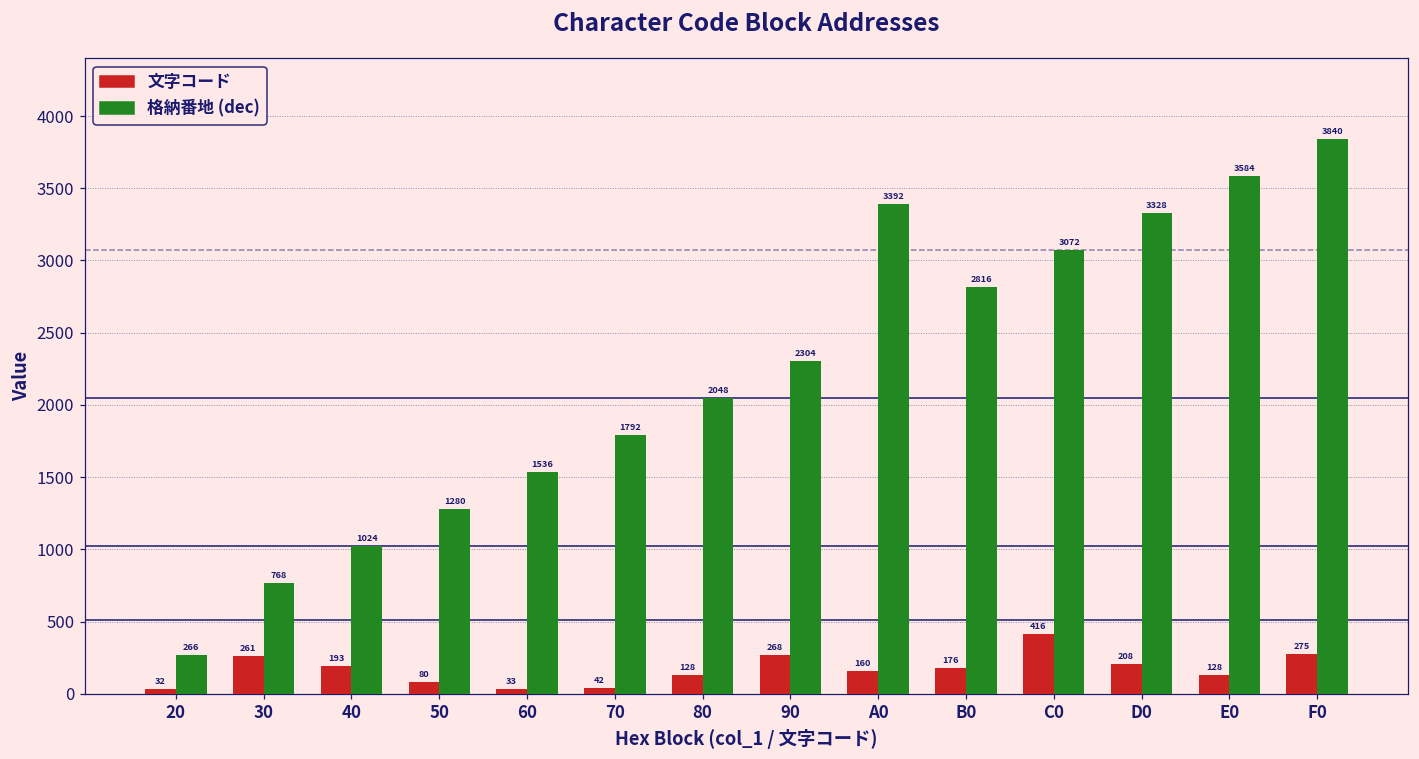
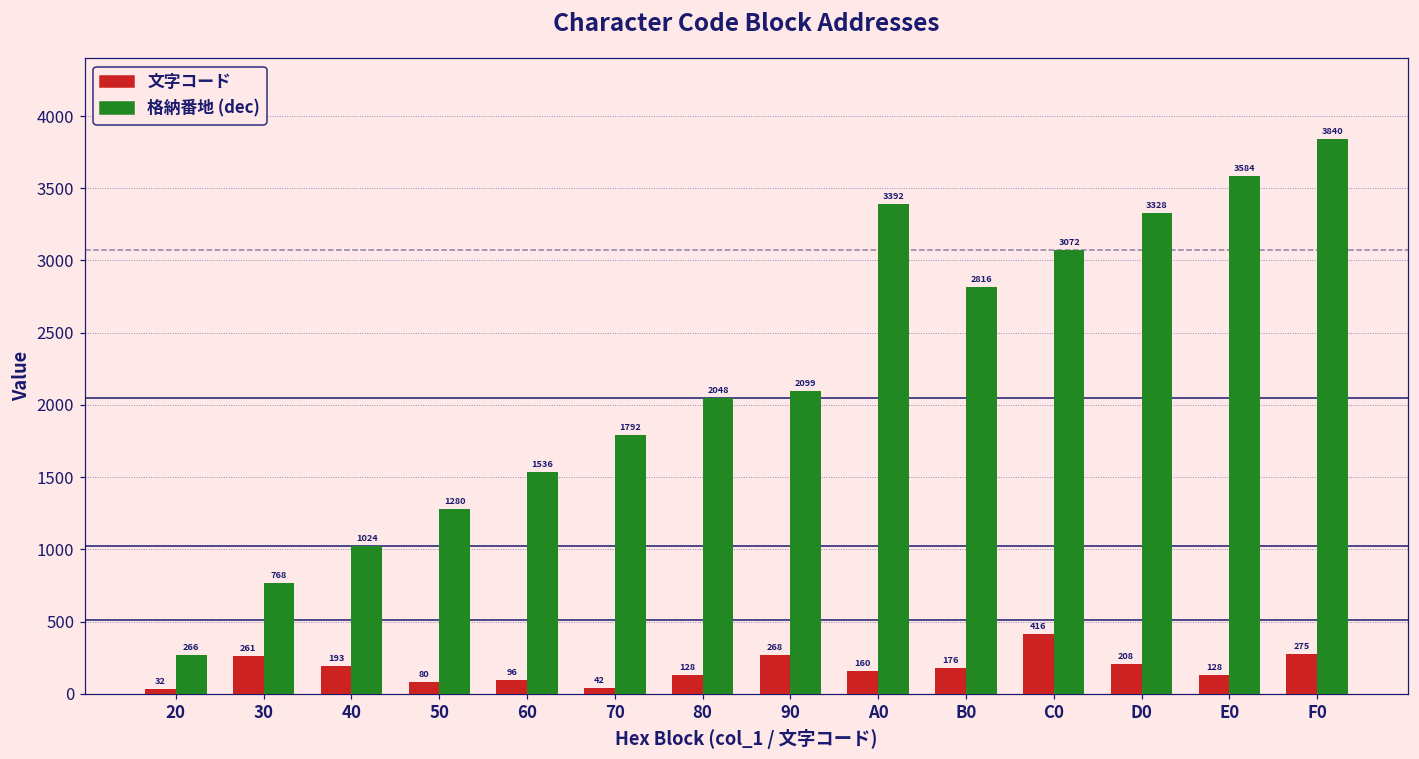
文字コード, 60: 33 -> 96
格納番地 (dec), 90: 2304 -> 2099
